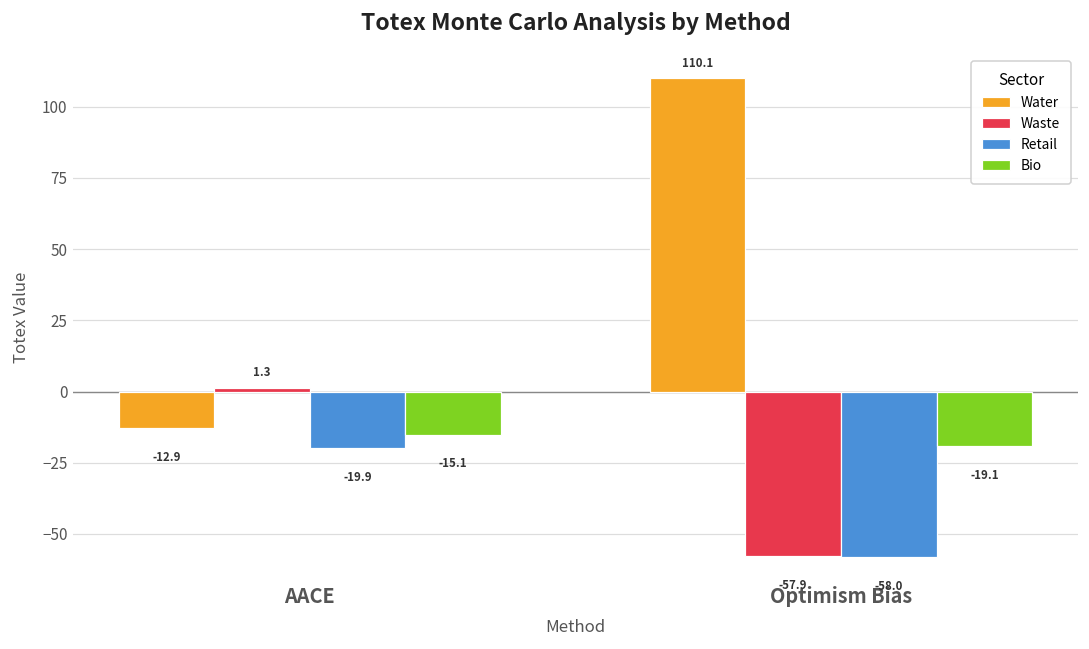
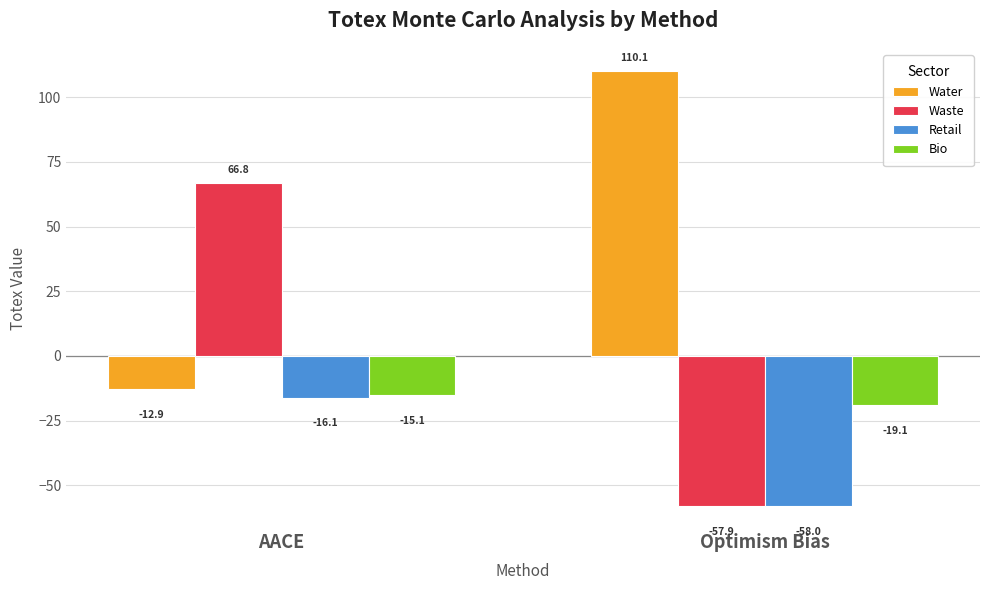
Waste, AACE: 1.3 -> 66.8
Retail, AACE: -19.9 -> -16.1
